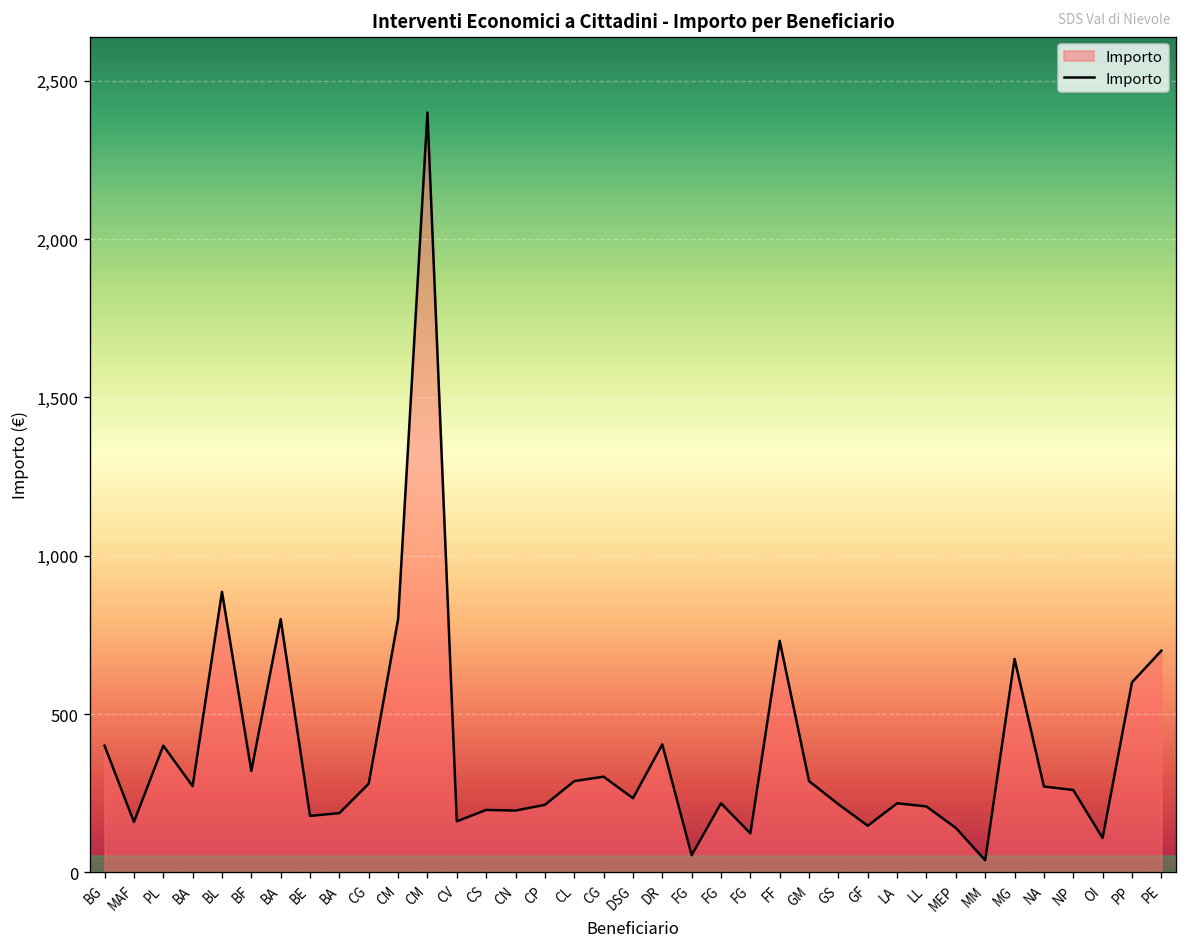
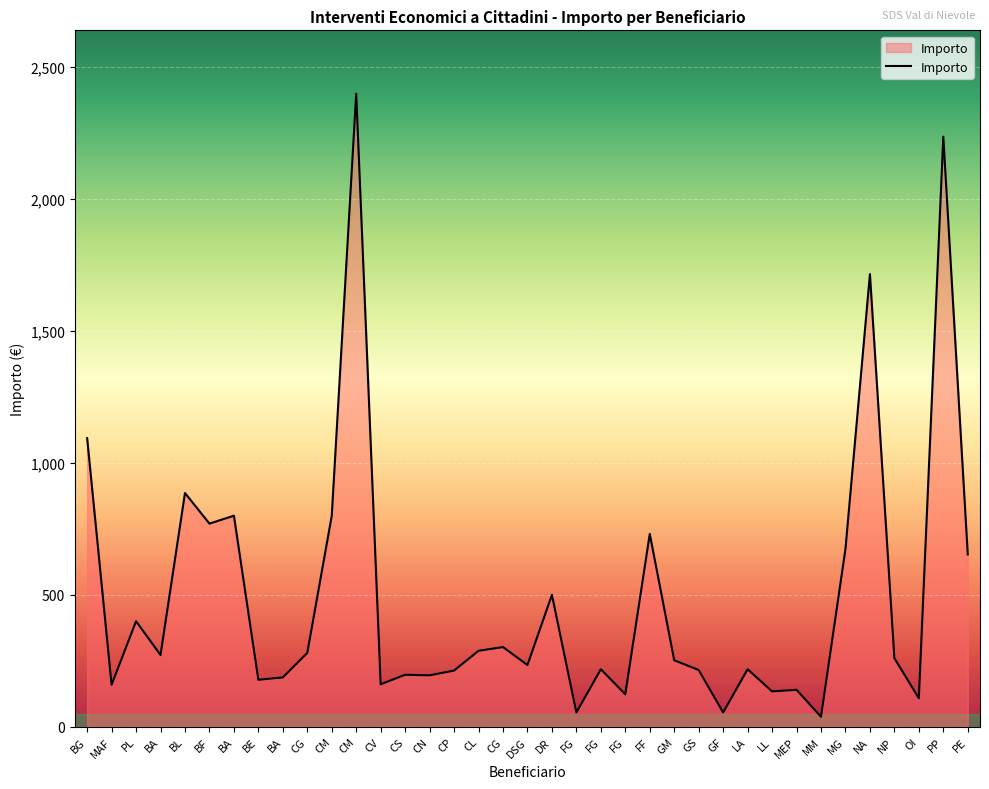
BG: 400 -> 1,090
BF: 320 -> 770
DR: 400 -> 500
GM: 290 -> 250
GF: 150 -> 50
LL: 210 -> 130
NA: 270 -> 1,720
PP: 600 -> 2,240
PE: 700 -> 650
